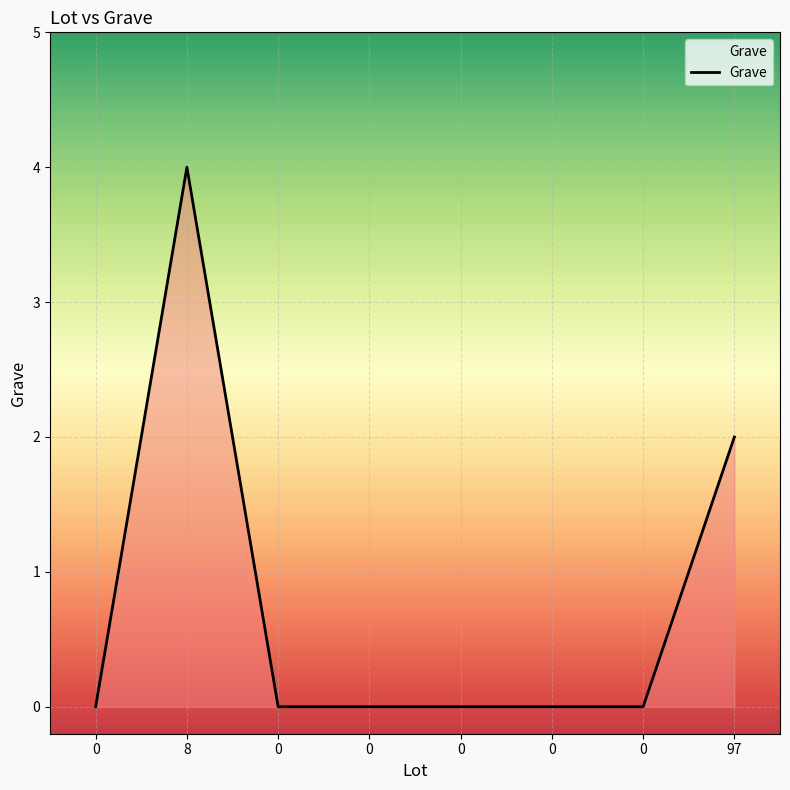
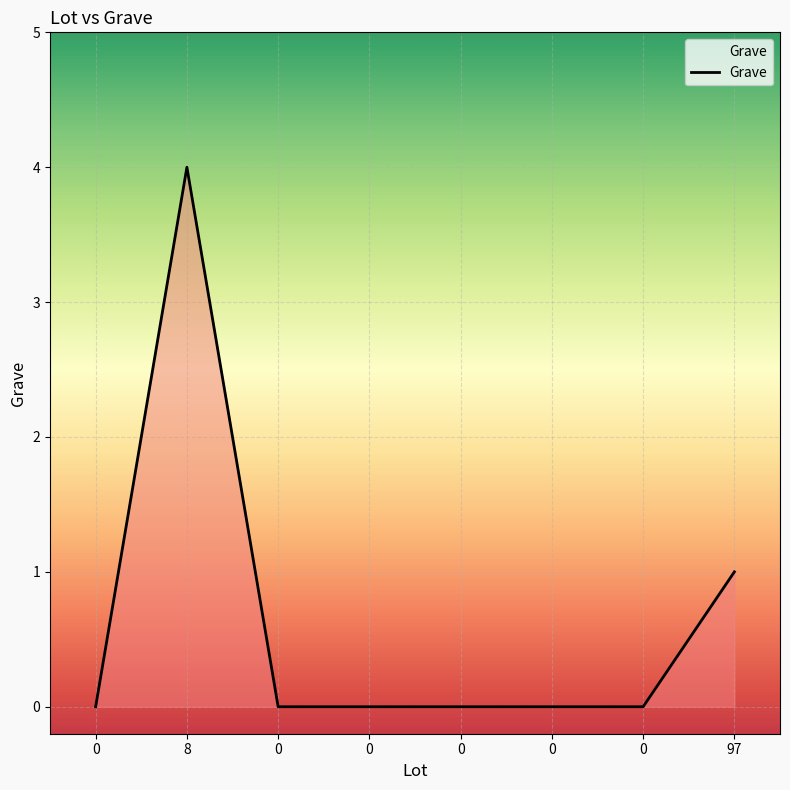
97: 2 -> 1
